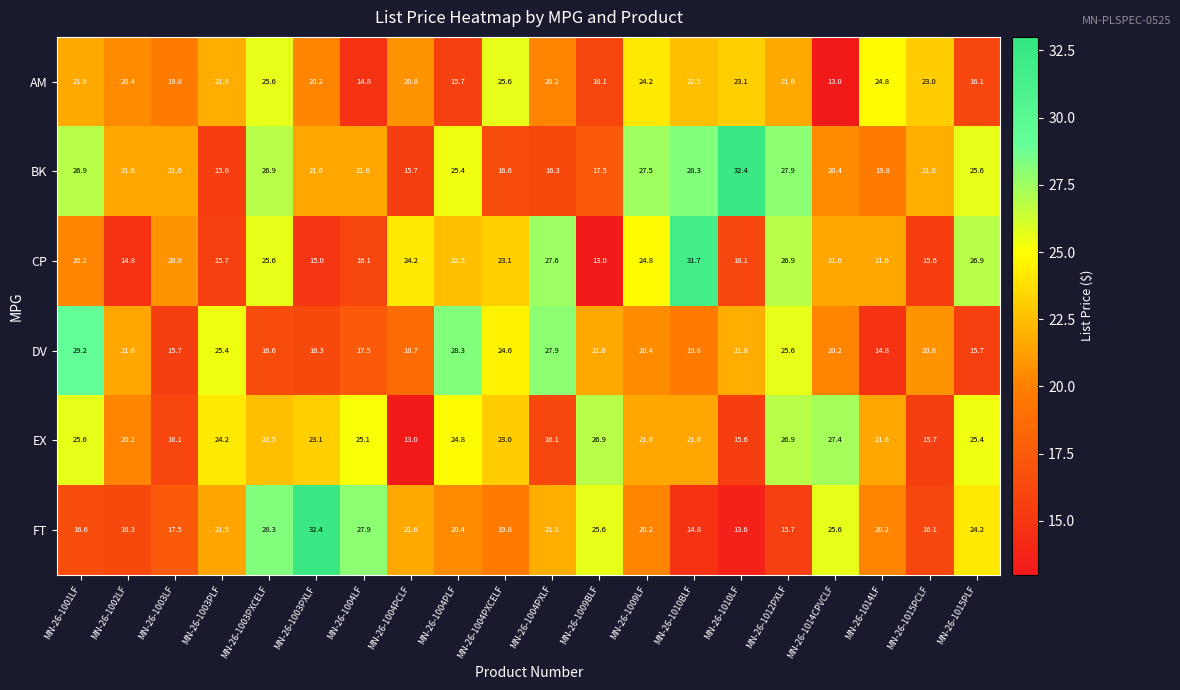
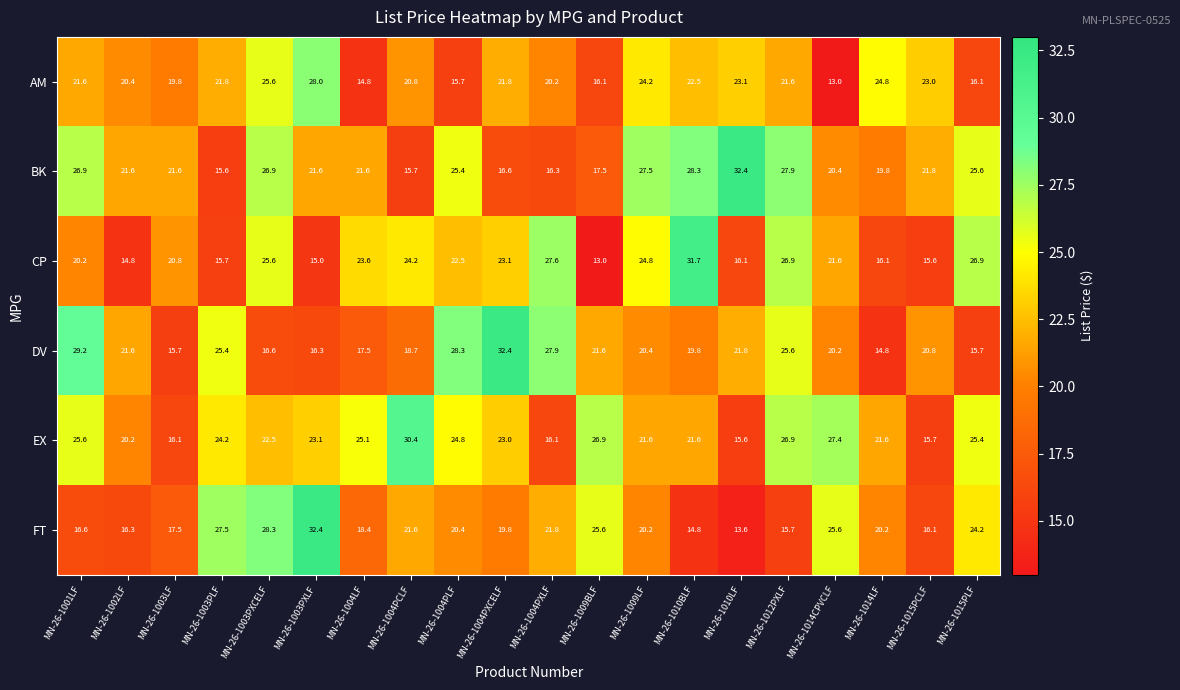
AM, MN-26-1003PXLF: 20.2 -> 28.0
AM, MN-26-1004PXCELF: 25.6 -> 21.8
CP, MN-26-1004LF: 16.1 -> 23.6
CP, MN-26-1014LF: 21.6 -> 16.1
DV, MN-26-1004PXCELF: 24.6 -> 32.4
EX, MN-26-1004PCLF: 13.0 -> 30.4
FT, MN-26-1003PLF: 21.5 -> 27.5
FT, MN-26-1004LF: 27.9 -> 18.4
